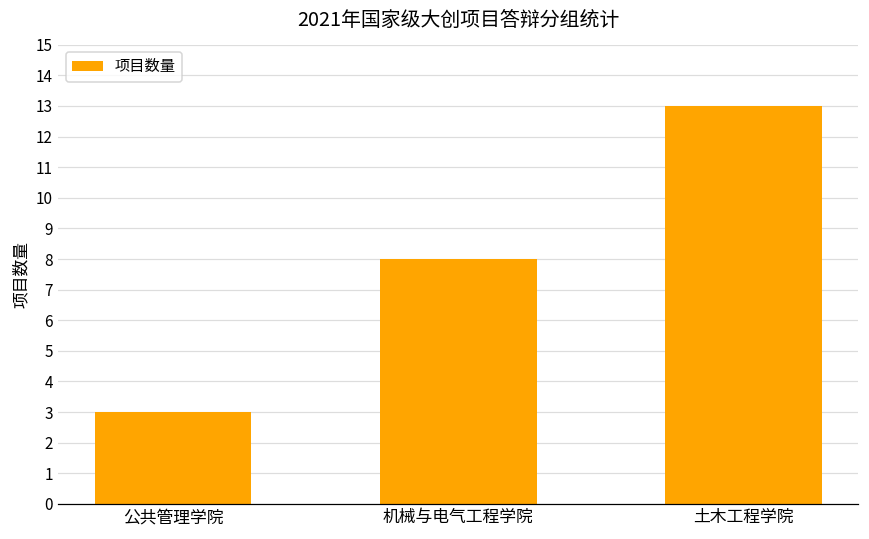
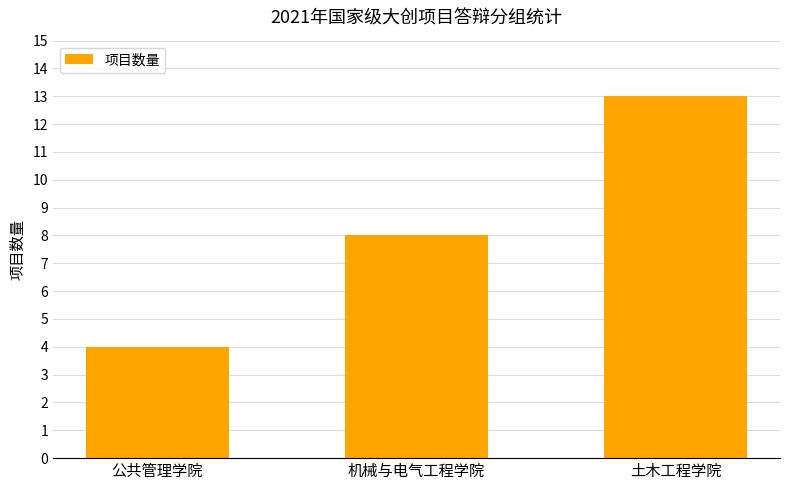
公共管理学院: 3 -> 4
